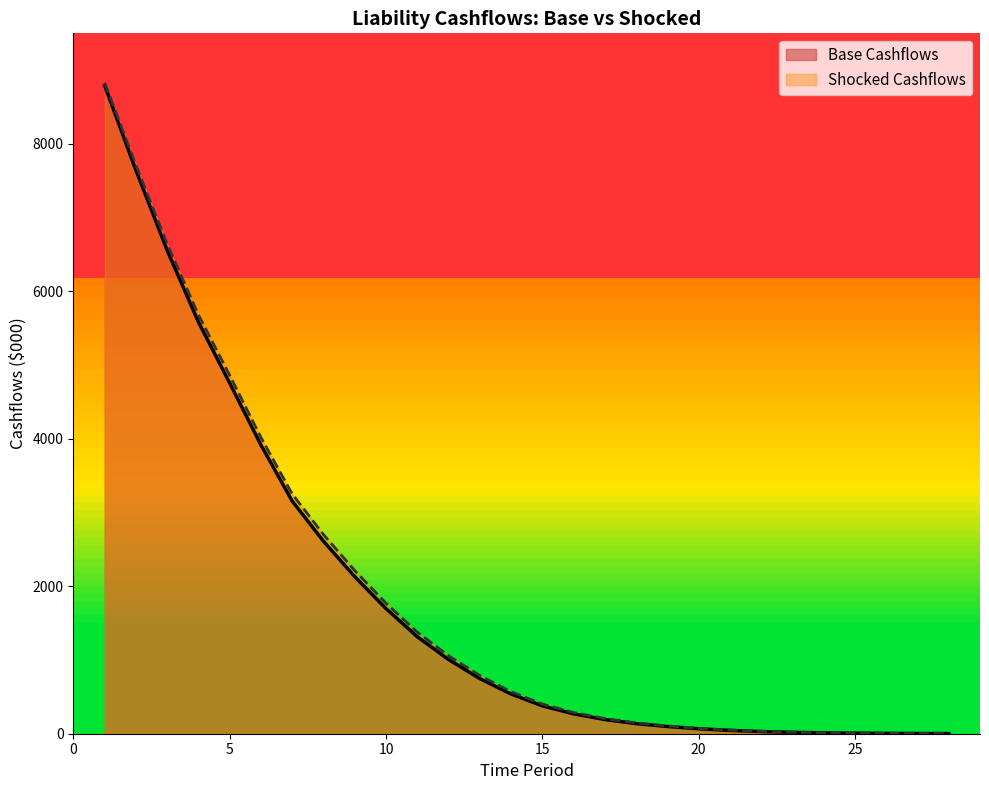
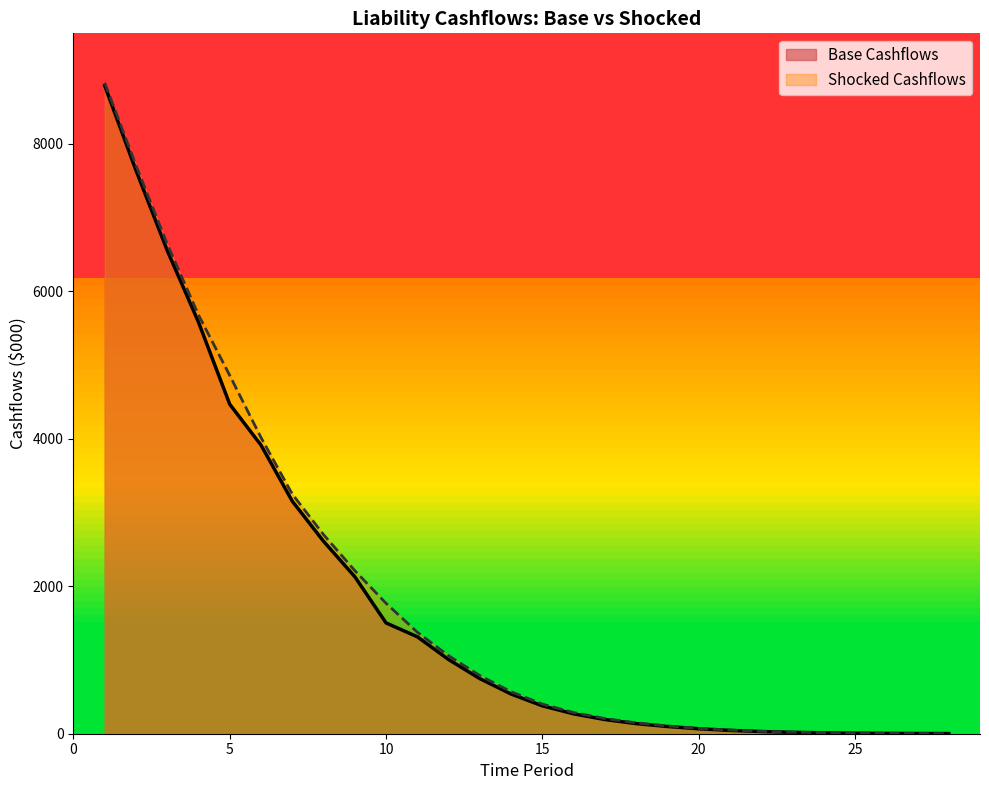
Base Cashflows, 5: 4800 -> 4500
Base Cashflows, 10: 1700 -> 1500
